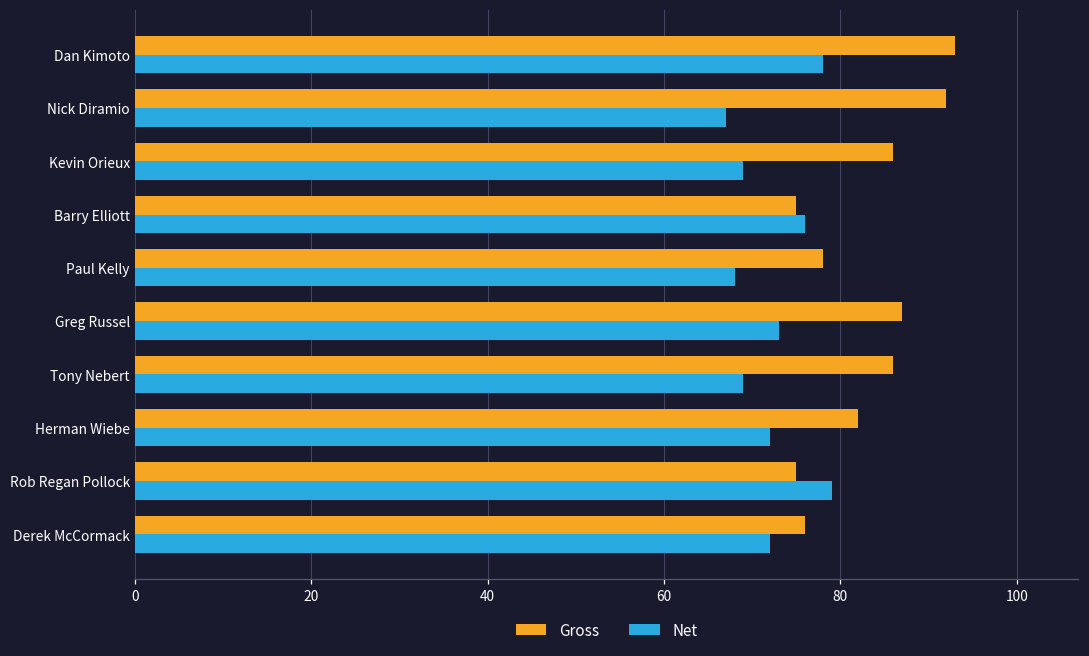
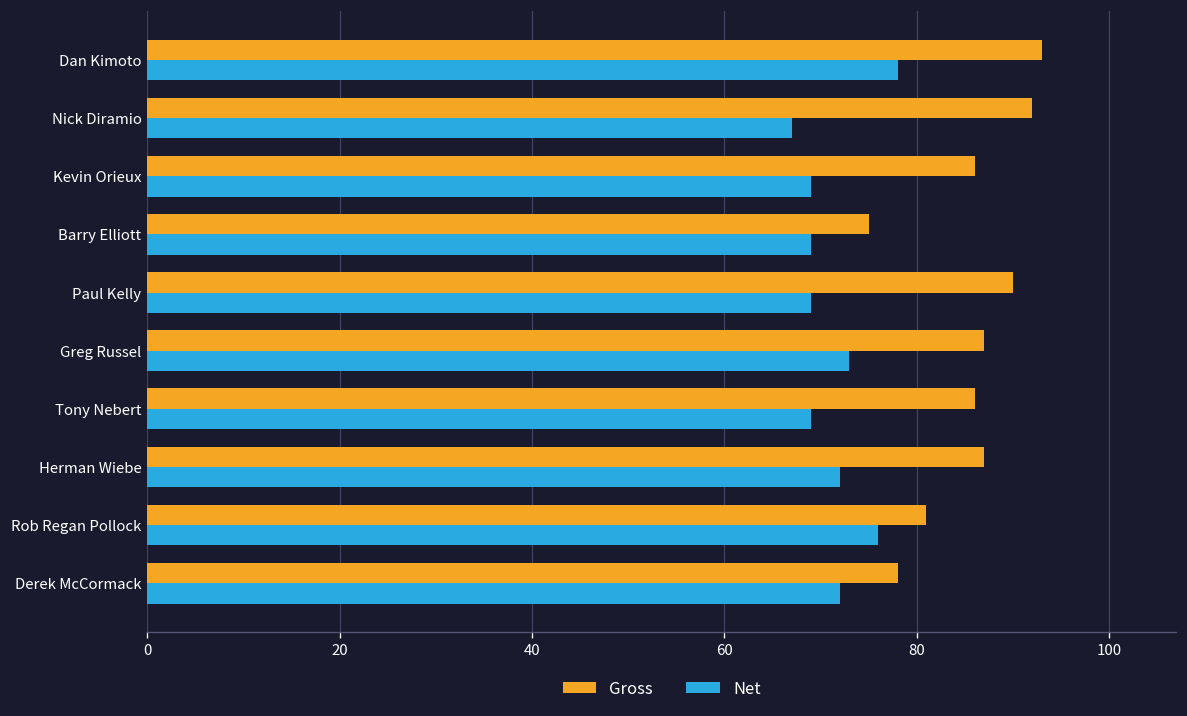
Net, Barry Elliott: 76 -> 69
Gross, Paul Kelly: 78 -> 90
Net, Paul Kelly: 68 -> 69
Gross, Herman Wiebe: 82 -> 87
Gross, Rob Regan Pollock: 75 -> 81
Net, Rob Regan Pollock: 79 -> 76
Gross, Derek McCormack: 76 -> 78
